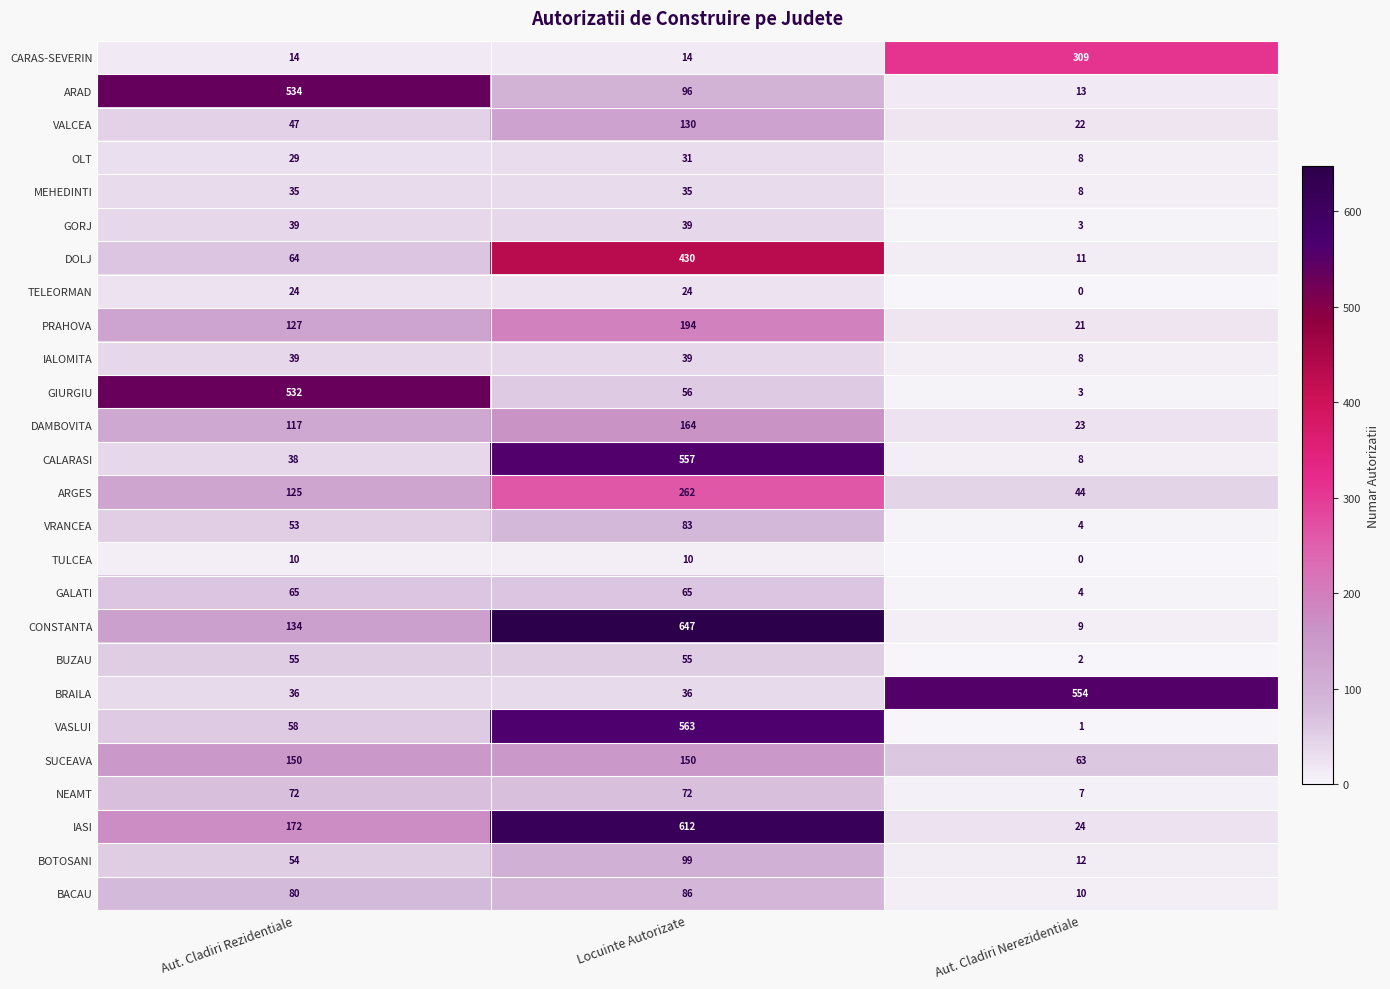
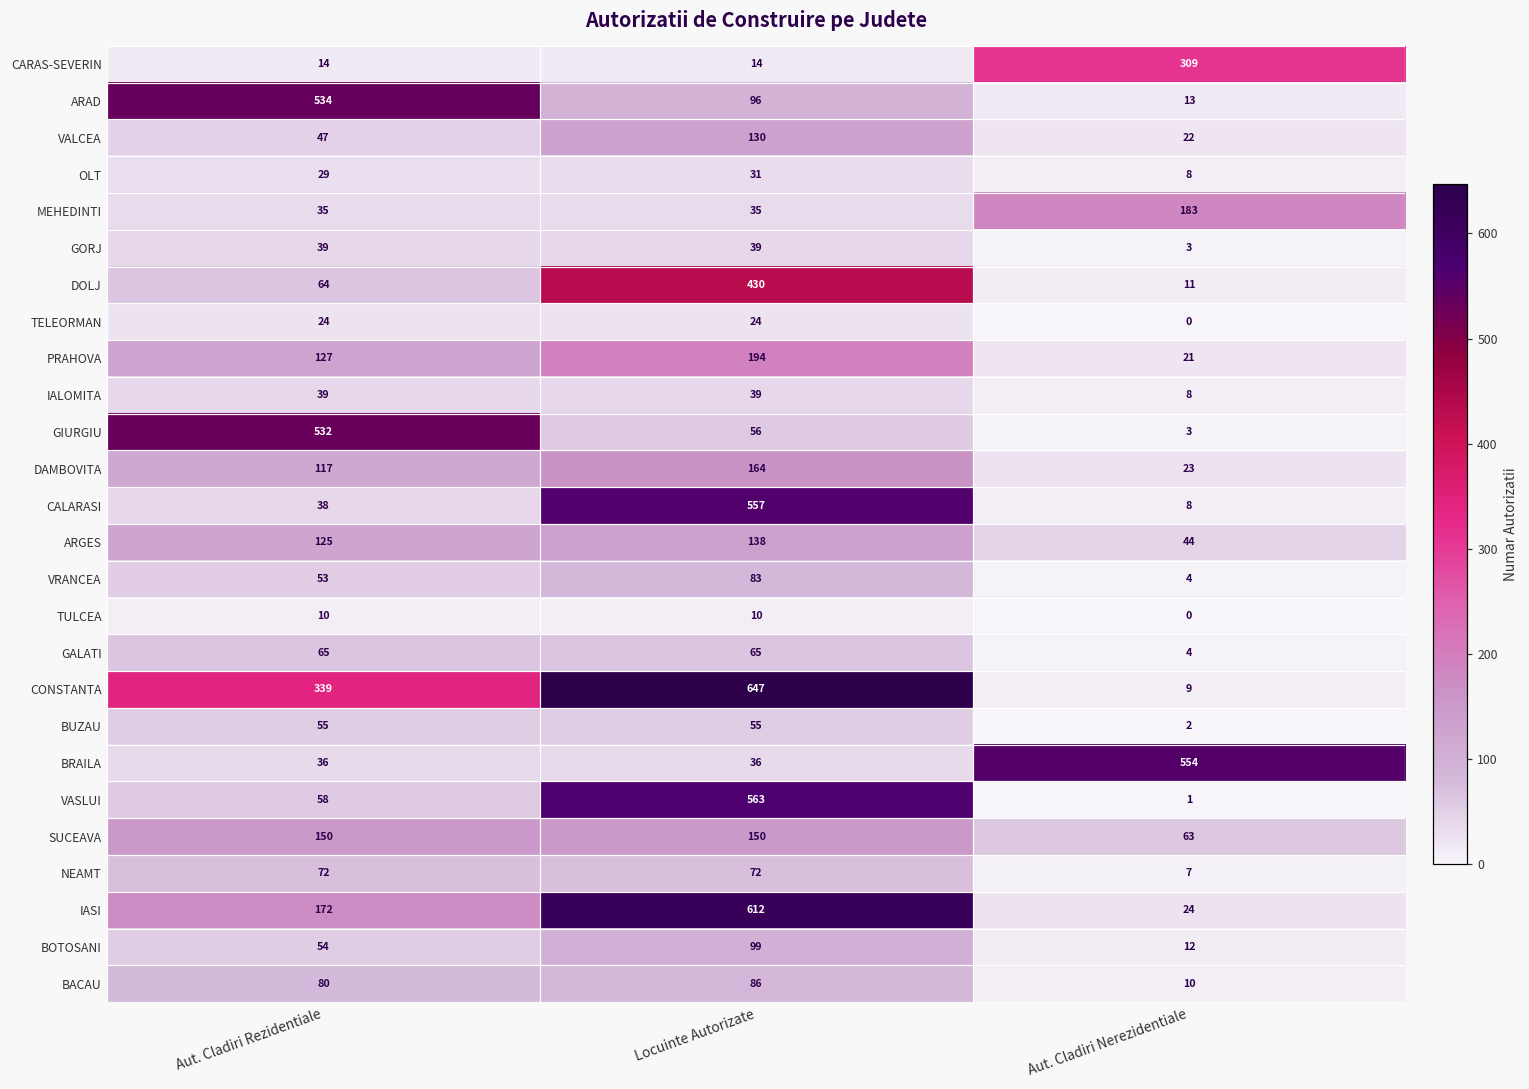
MEHEDINTI, Aut. Cladiri Nerezidentiale: 8 -> 183
ARGES, Locuinte Autorizate: 262 -> 138
CONSTANTA, Aut. Cladiri Rezidentiale: 134 -> 339
